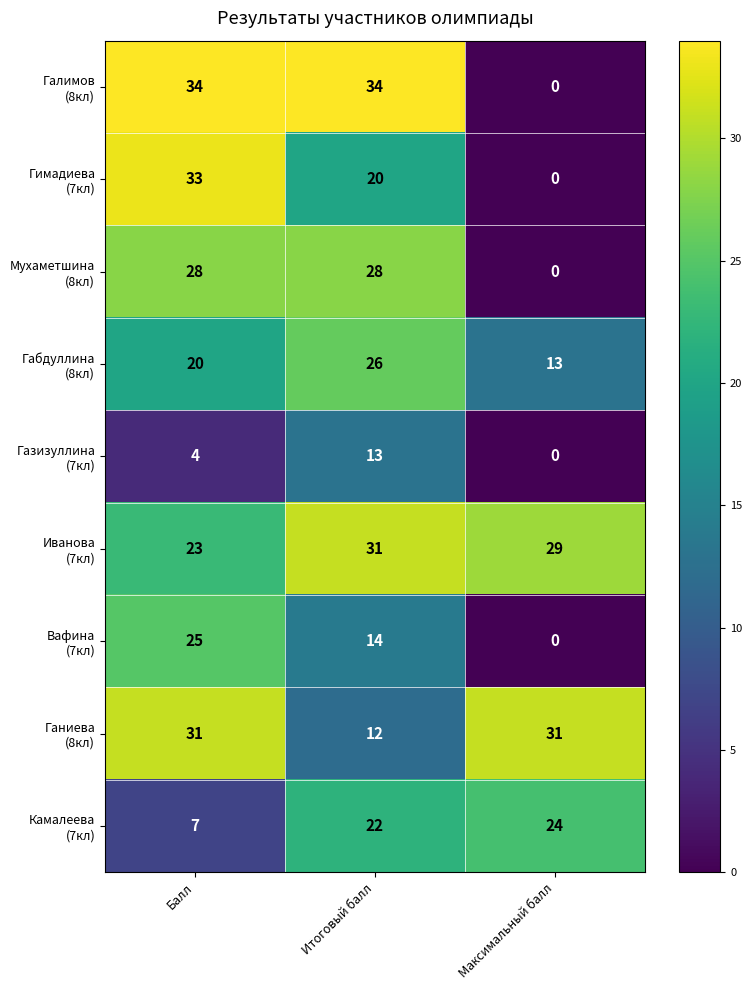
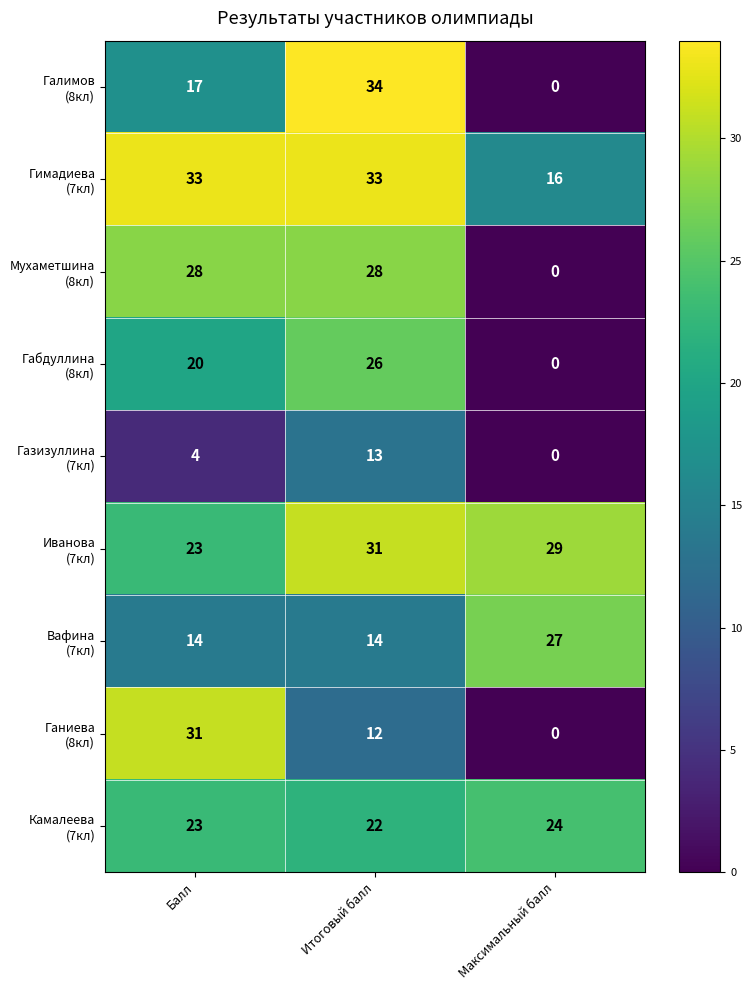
Галимов (8кл), Балл: 34 -> 17
Гимадиева (7кл), Итоговый балл: 20 -> 33
Гимадиева (7кл), Максимальный балл: 0 -> 16
Габдуллина (8кл), Максимальный балл: 13 -> 0
Вафина (7кл), Балл: 25 -> 14
Вафина (7кл), Максимальный балл: 0 -> 27
Ганиева (8кл), Максимальный балл: 31 -> 0
Камалеева (7кл), Балл: 7 -> 23
